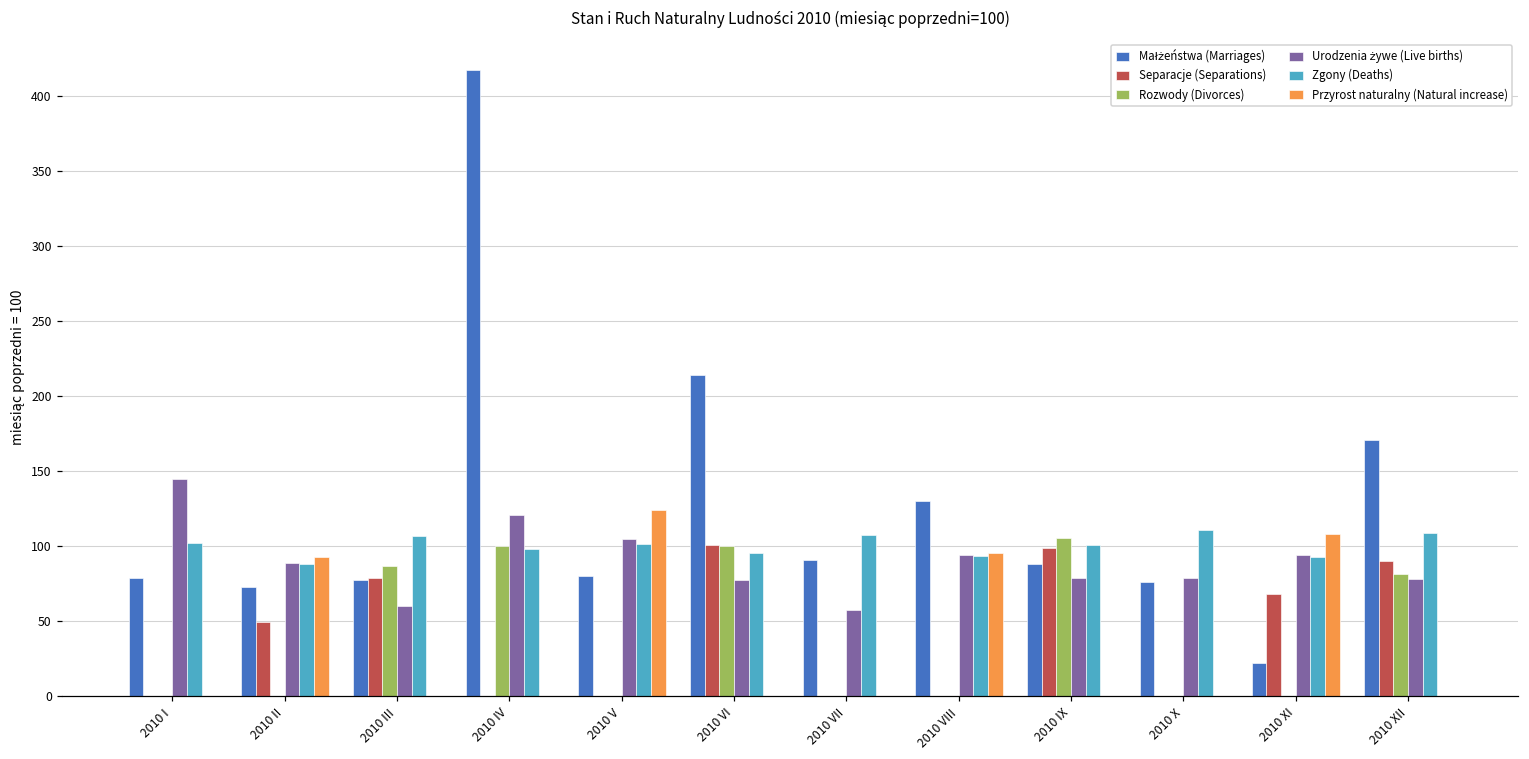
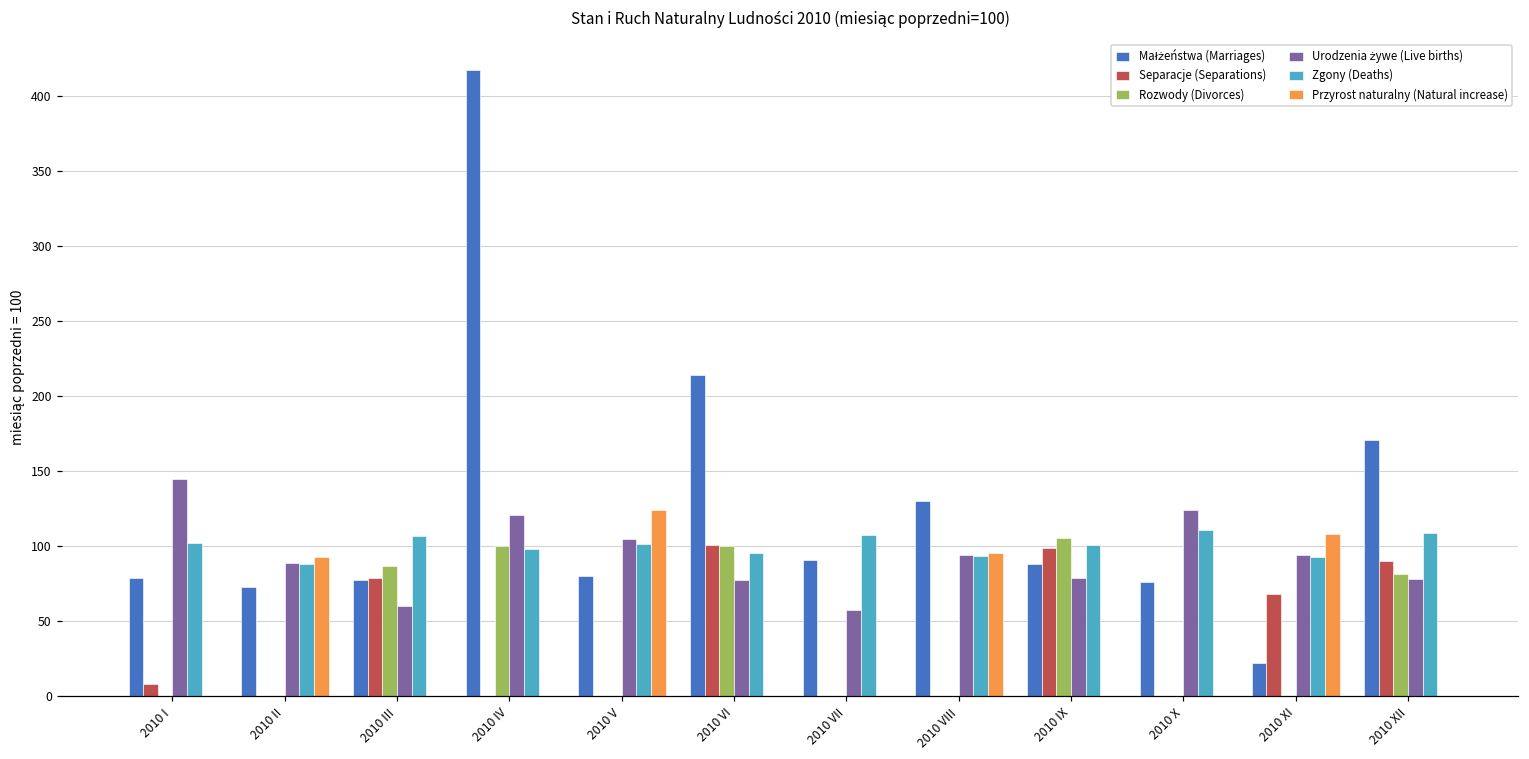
Separacje (Separations), 2010 I: 0 -> 8
Separacje (Separations), 2010 II: 49 -> 0
Urodzenia żywe (Live births), 2010 X: 78 -> 124
